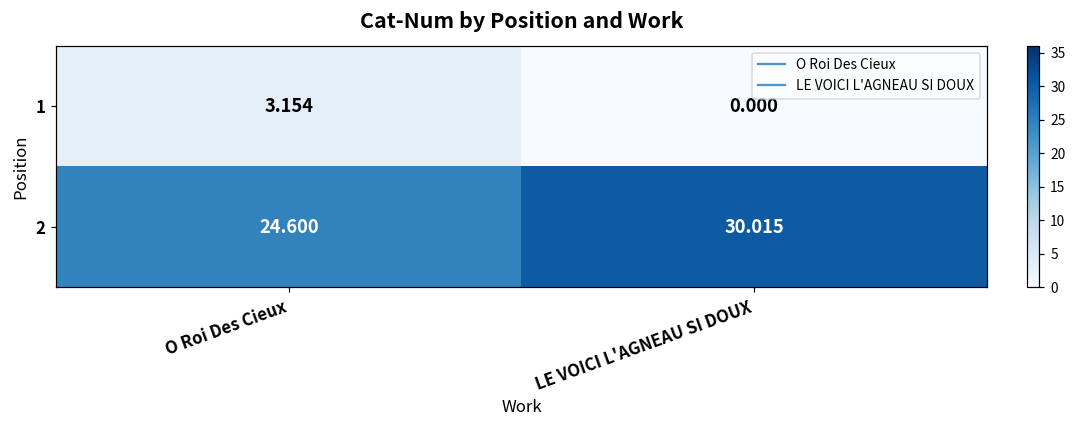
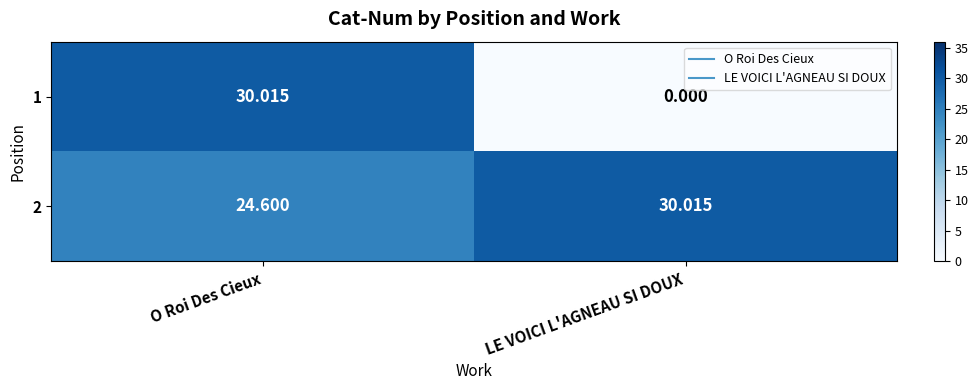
1, O Roi Des Cieux: 3.154 -> 30.015
